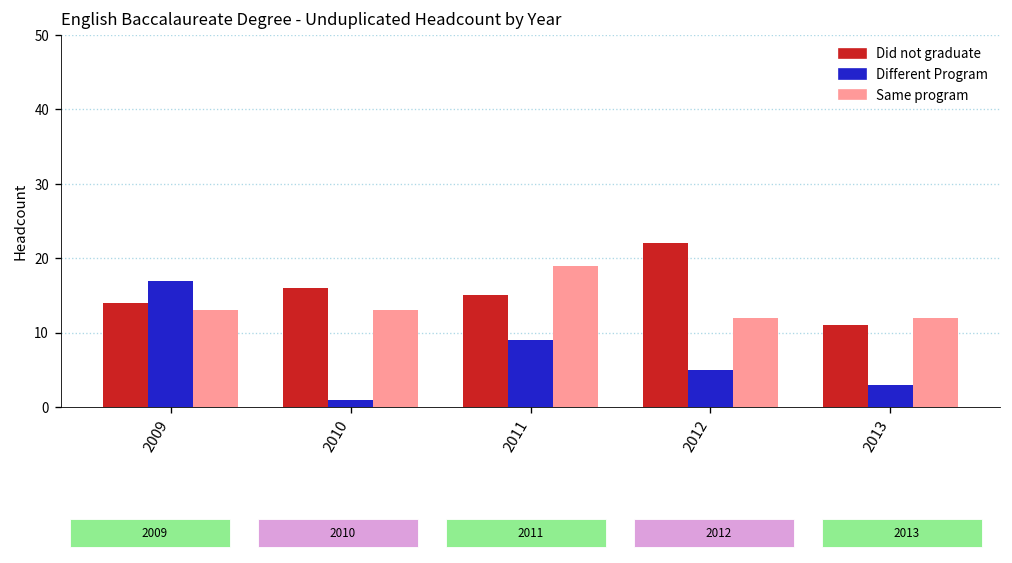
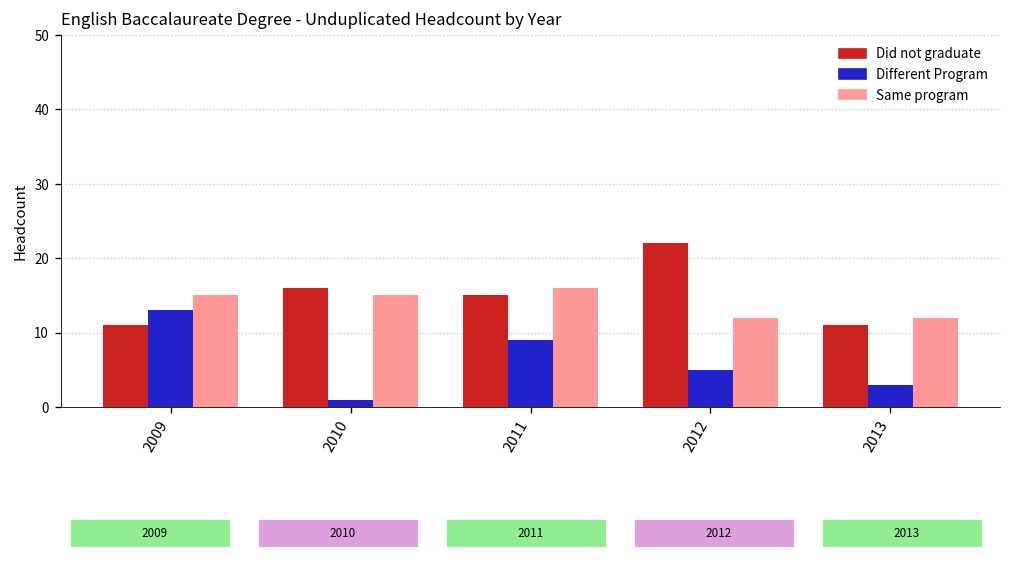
Did not graduate, 2009: 14 -> 11
Different Program, 2009: 17 -> 13
Same program, 2009: 13 -> 15
Same program, 2010: 13 -> 15
Same program, 2011: 19 -> 16
